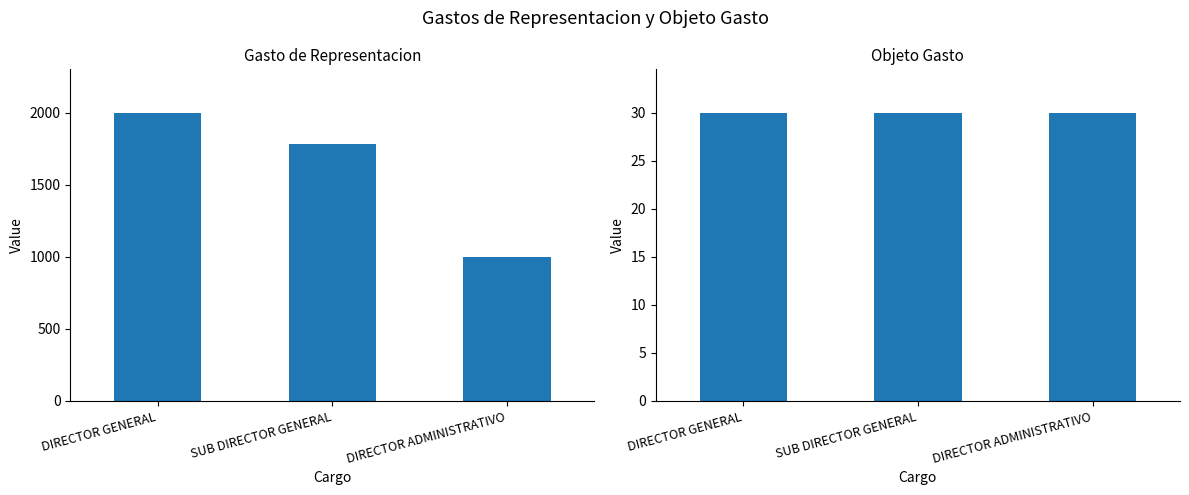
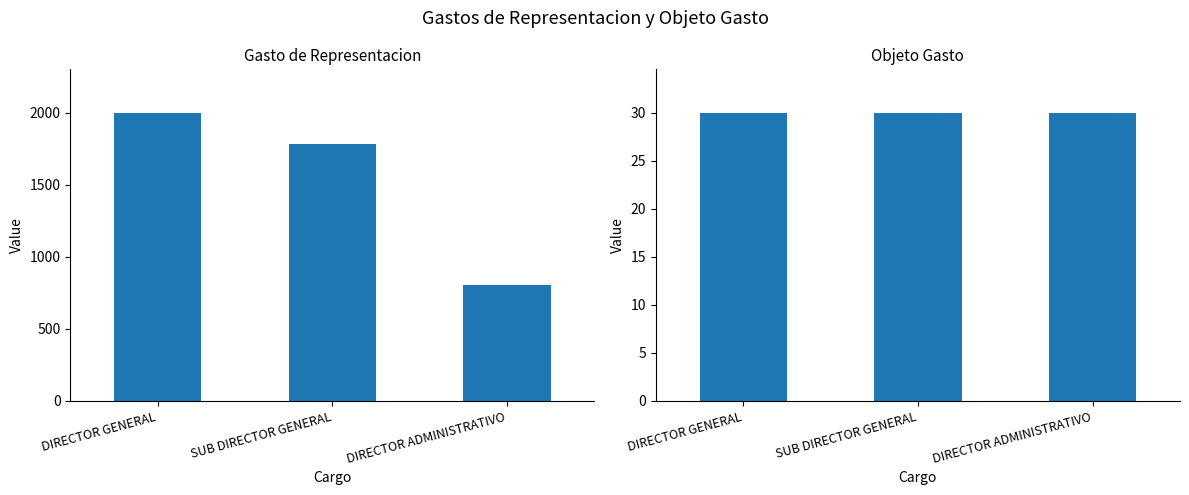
Gasto de Representacion, DIRECTOR ADMINISTRATIVO: 1000 -> 800
